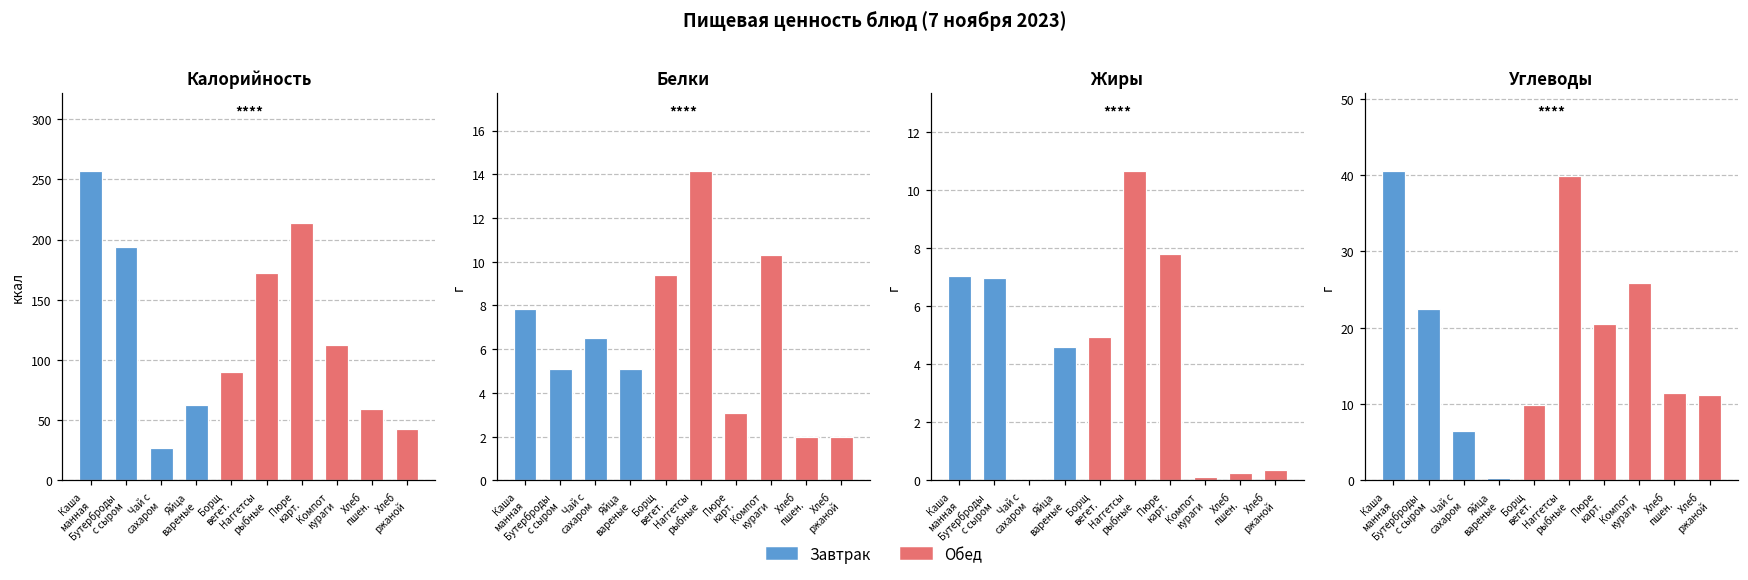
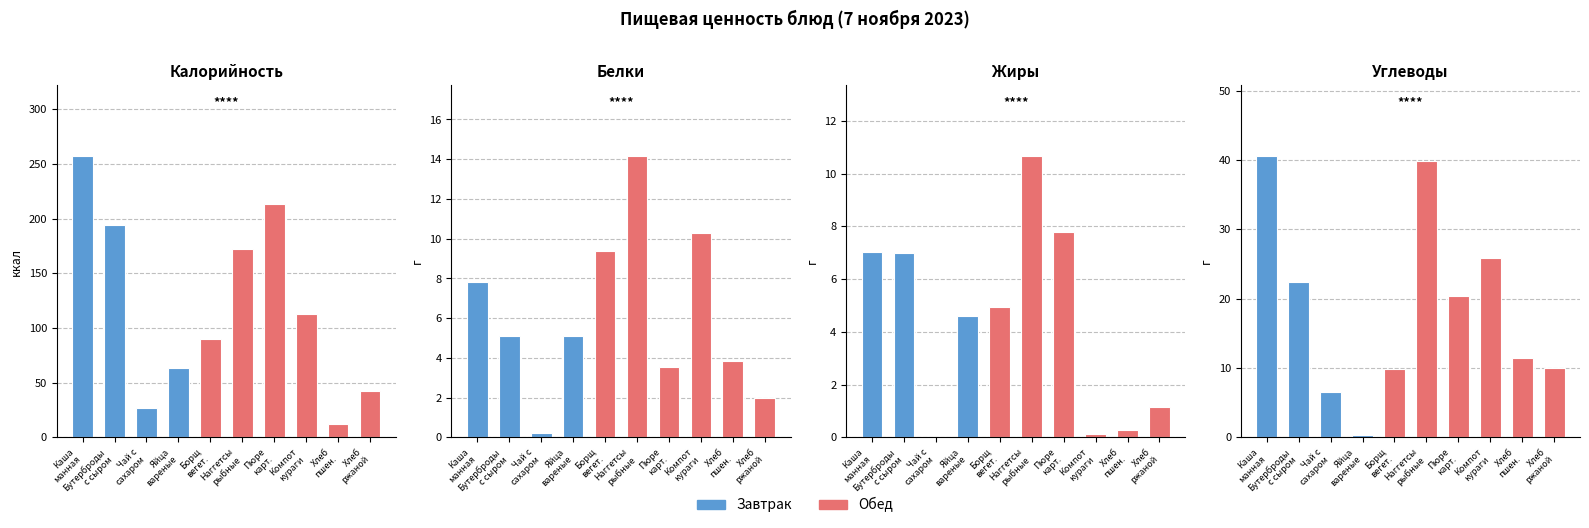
Калорийность, Хлеб пшен.: 60 -> 12
Белки, Чай с сахаром: 6.5 -> 0.2
Белки, Пюре карт.: 3.1 -> 3.6
Белки, Хлеб пшен.: 2.0 -> 3.9
Жиры, Хлеб ржаной: 0.4 -> 1.2
Углеводы, Хлеб ржаной: 11 -> 10
